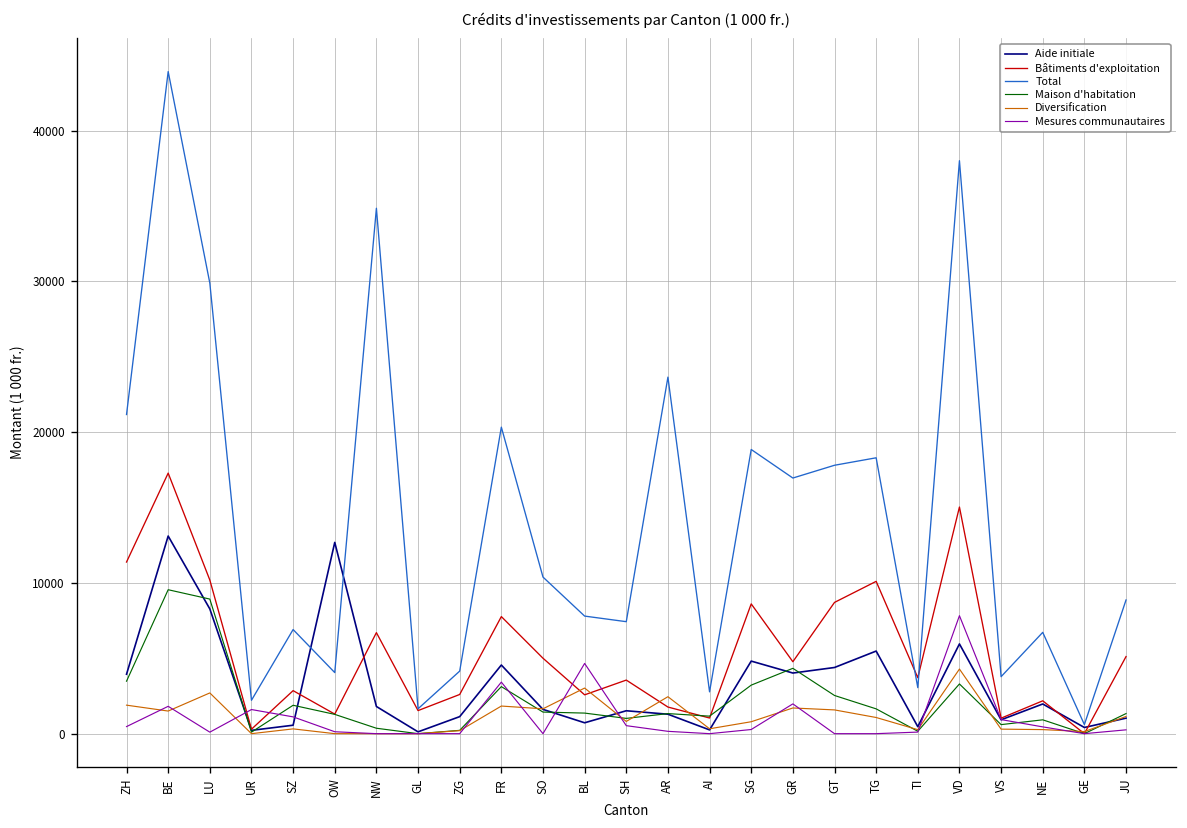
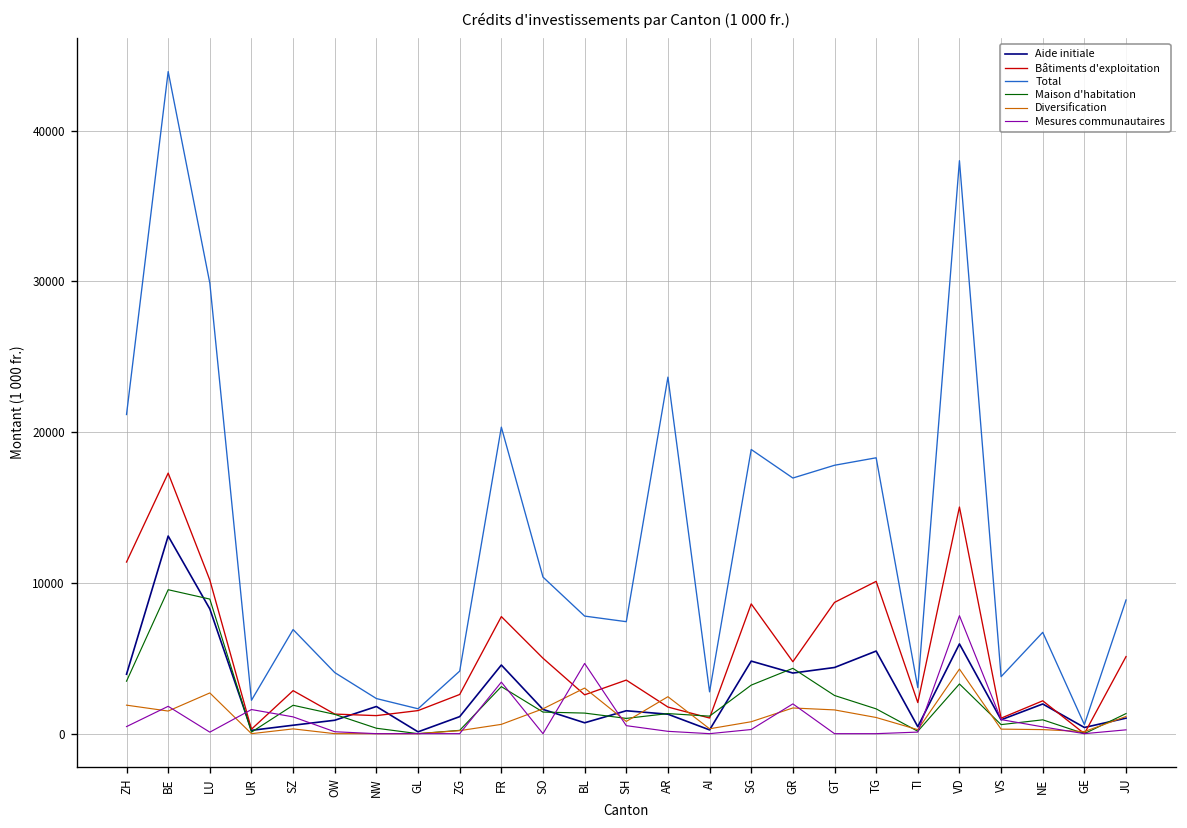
Aide initiale, OW: 12700 -> 900
Bâtiments d'exploitation, NW: 6700 -> 1200
Total, NW: 34900 -> 2300
Diversification, FR: 1800 -> 600
Bâtiments d'exploitation, TI: 3700 -> 2100
